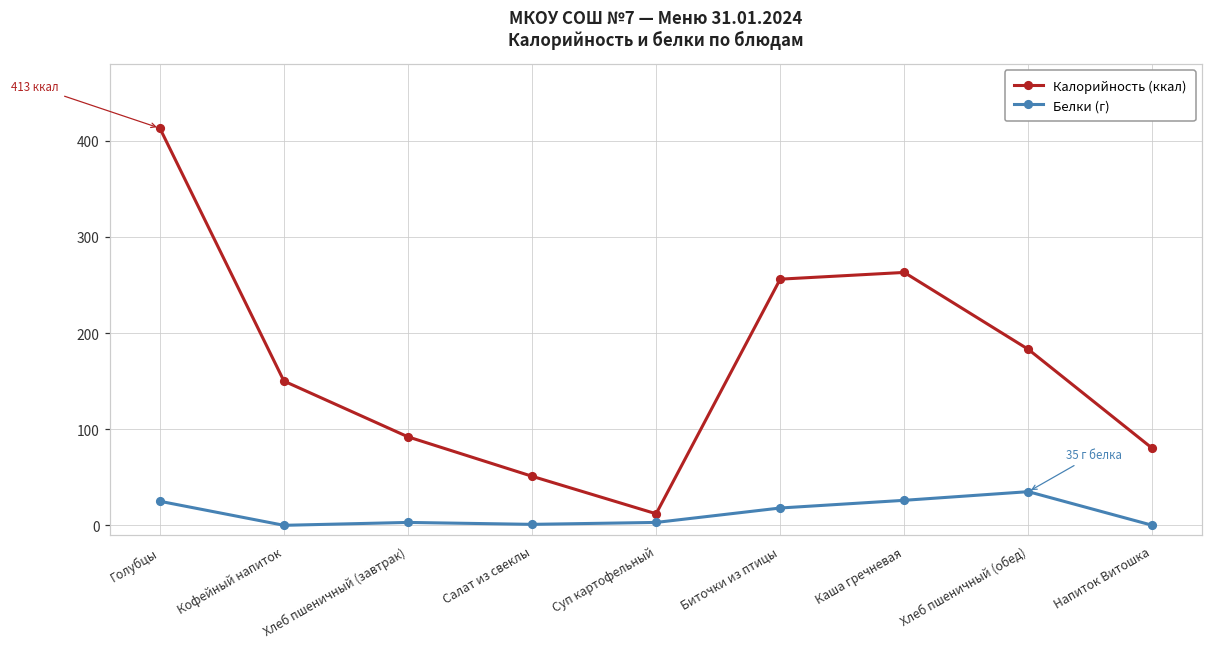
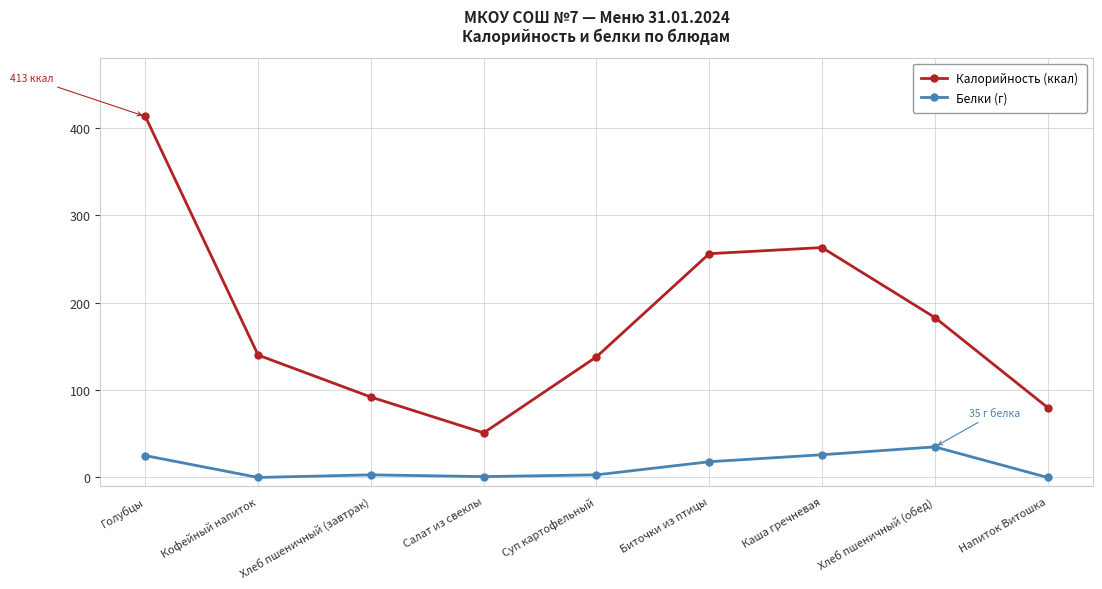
Калорийность (ккал), Кофейный напиток: 150 -> 140
Калорийность (ккал), Суп картофельный: 10 -> 140
